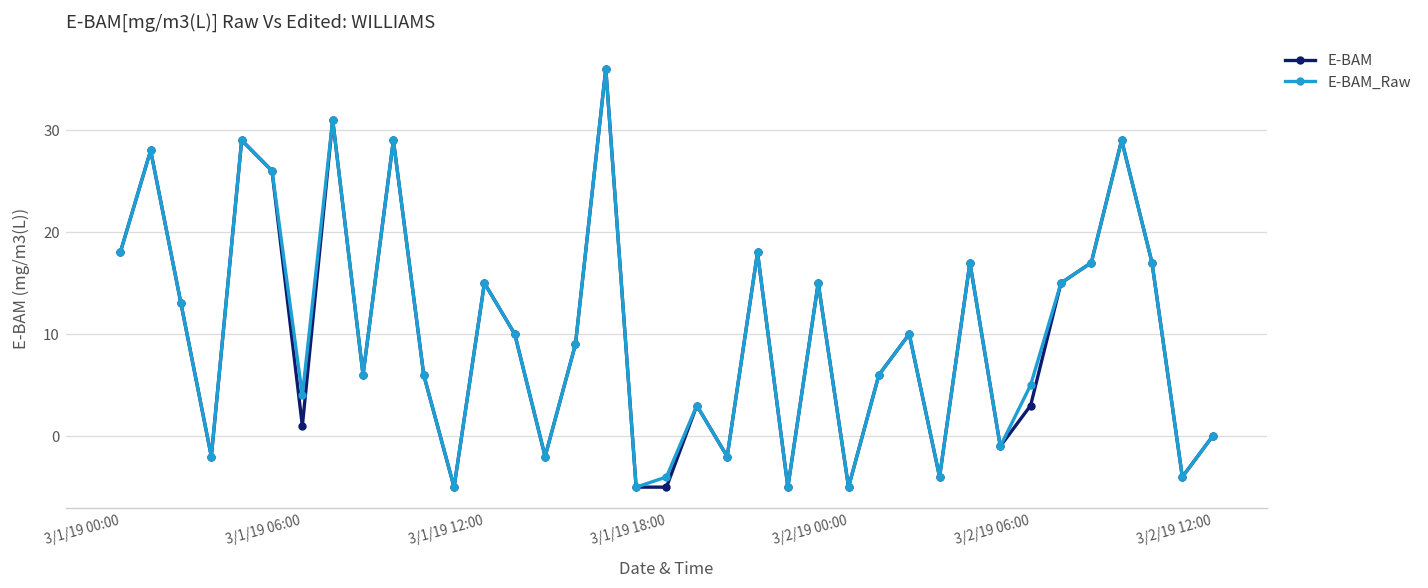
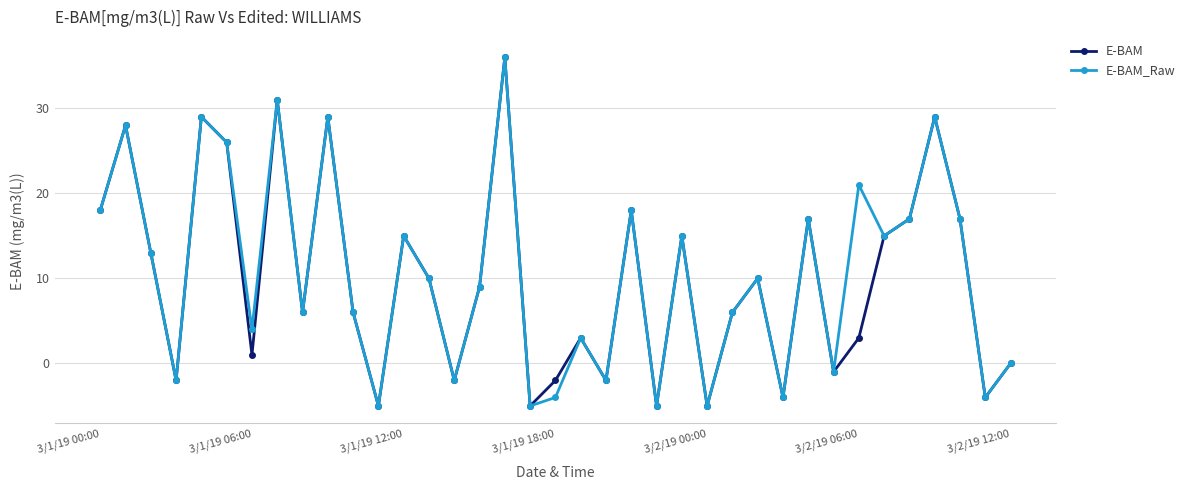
E-BAM, 3/1/19 18:00: -5 -> -2
E-BAM_Raw, 3/2/19 06:00: 5 -> 21
